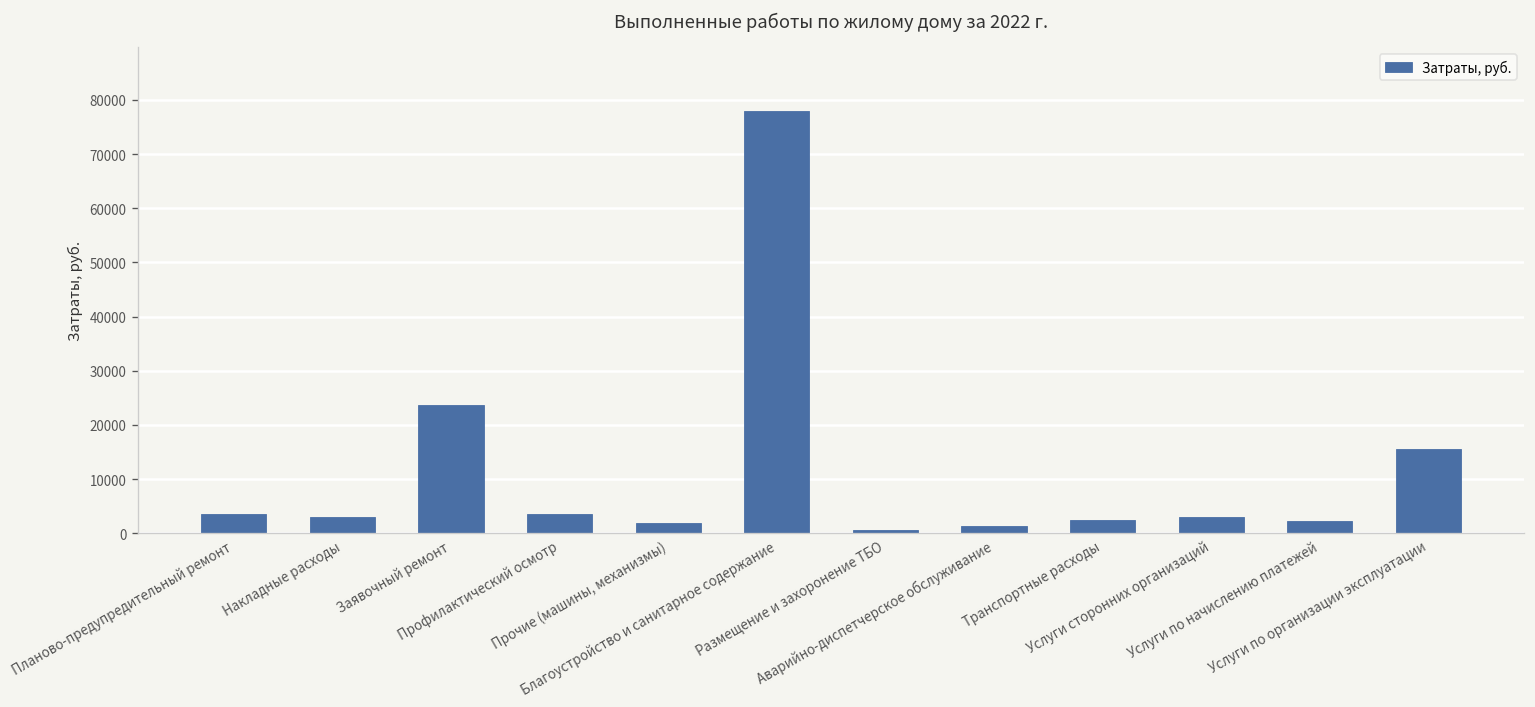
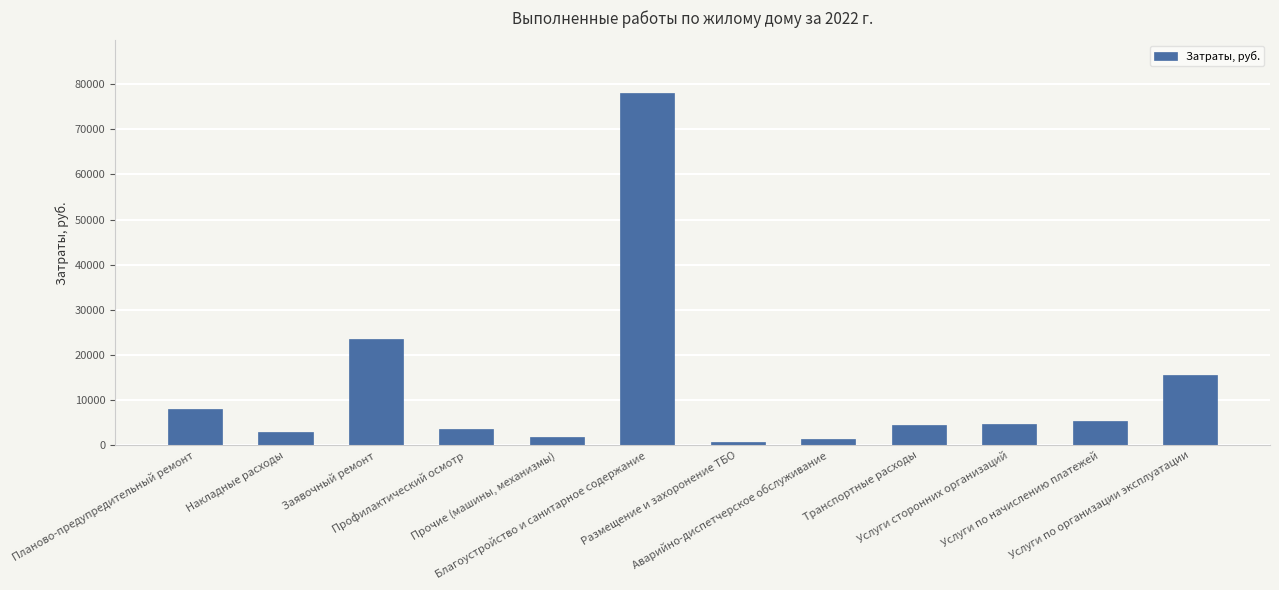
Планово-предупредительный ремонт: 4000 -> 8000
Транспортные расходы: 2000 -> 5000
Услуги сторонних организаций: 3000 -> 5000
Услуги по начислению платежей: 2000 -> 5000
